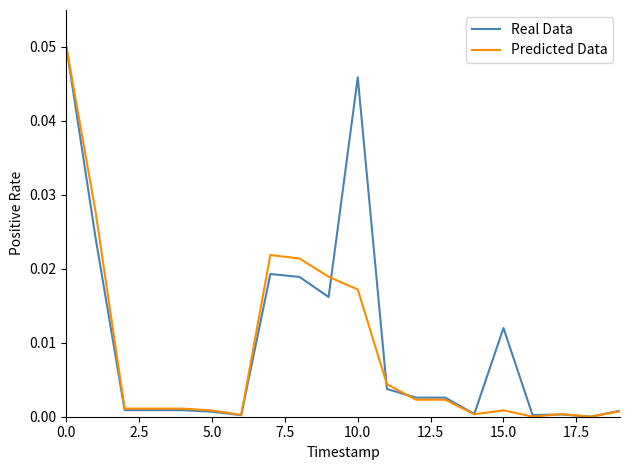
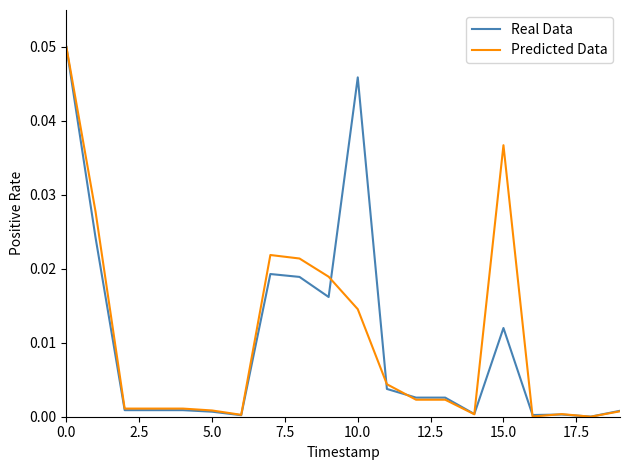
Predicted Data, 10.0: 0.017 -> 0.015
Predicted Data, 15.0: 0.001 -> 0.037
